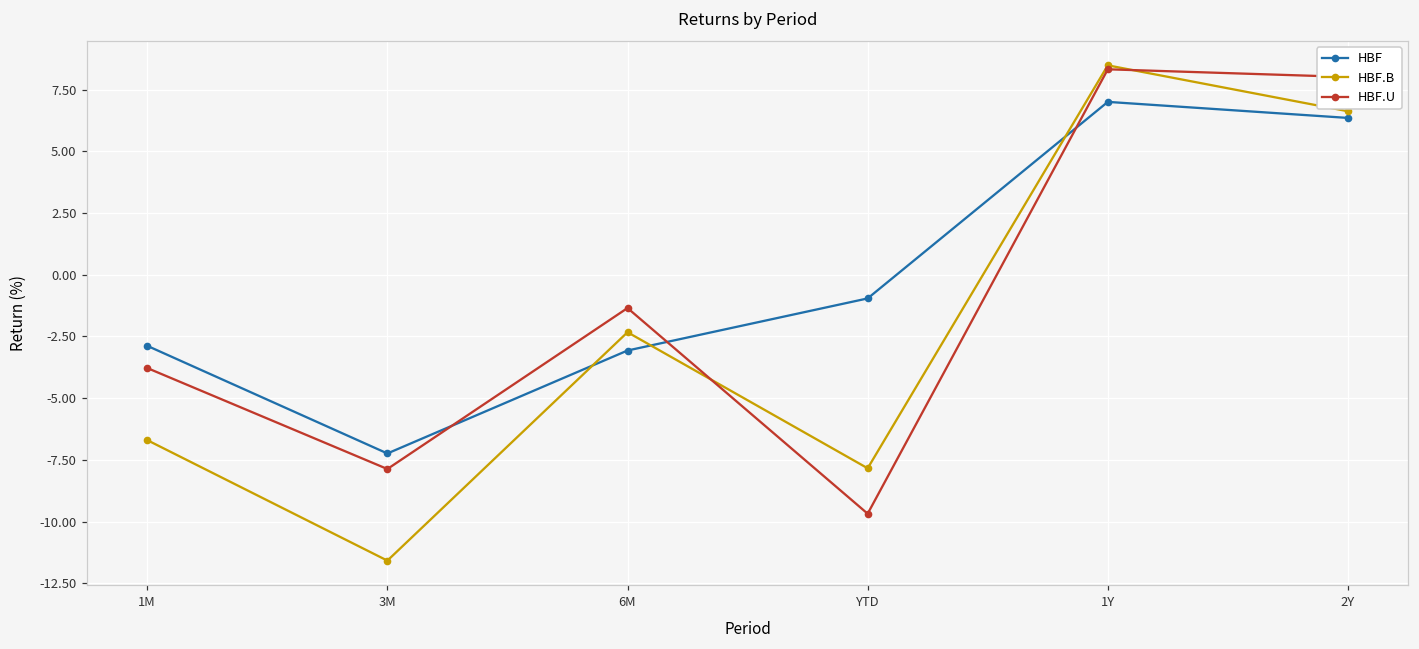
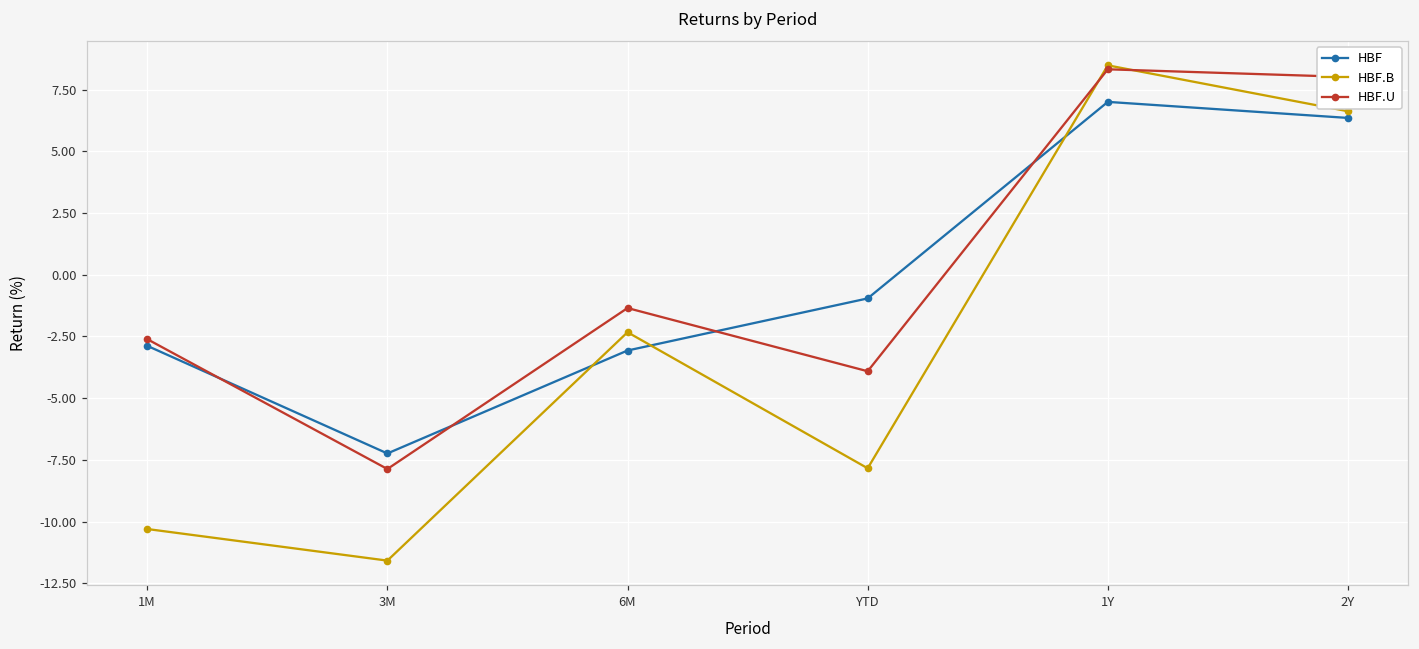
HBF.B, 1M: -6.7 -> -10.3
HBF.U, 1M: -3.8 -> -2.6
HBF.U, YTD: -9.7 -> -3.9
